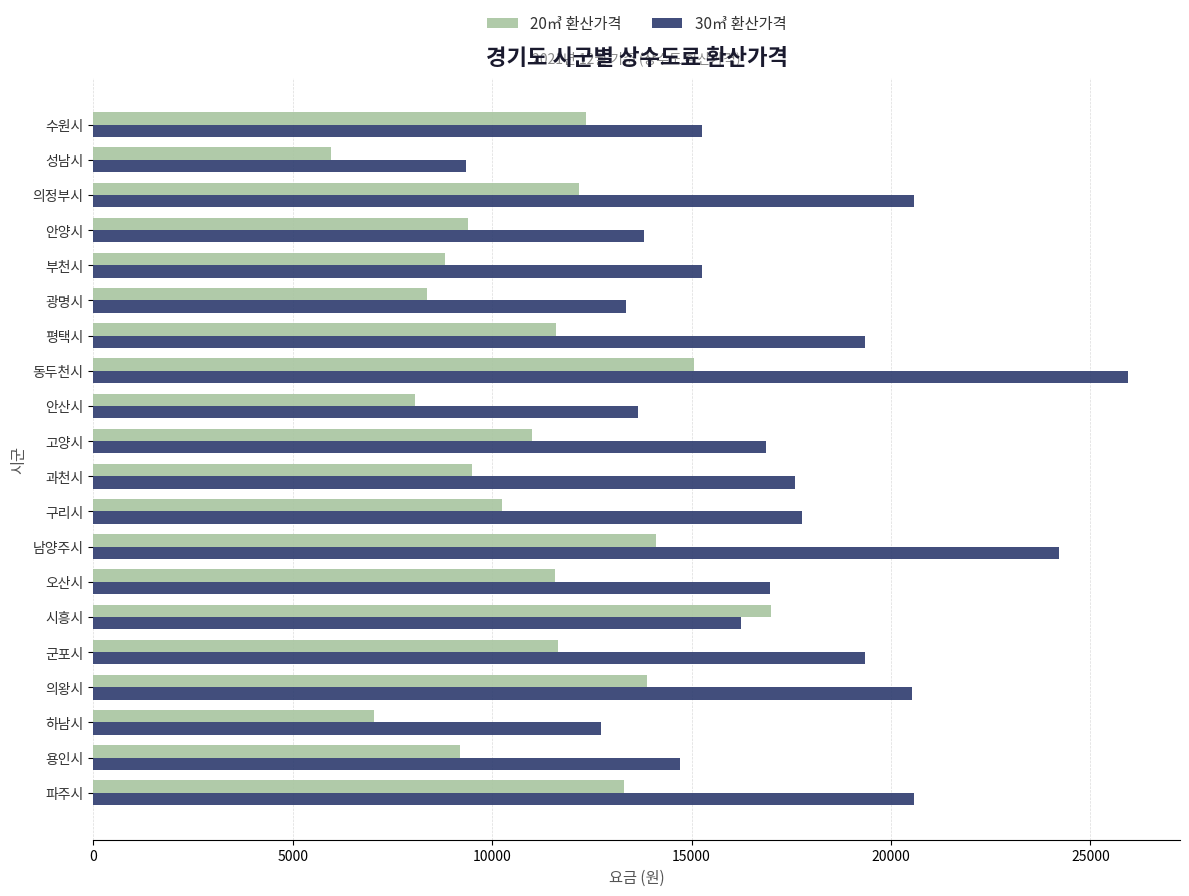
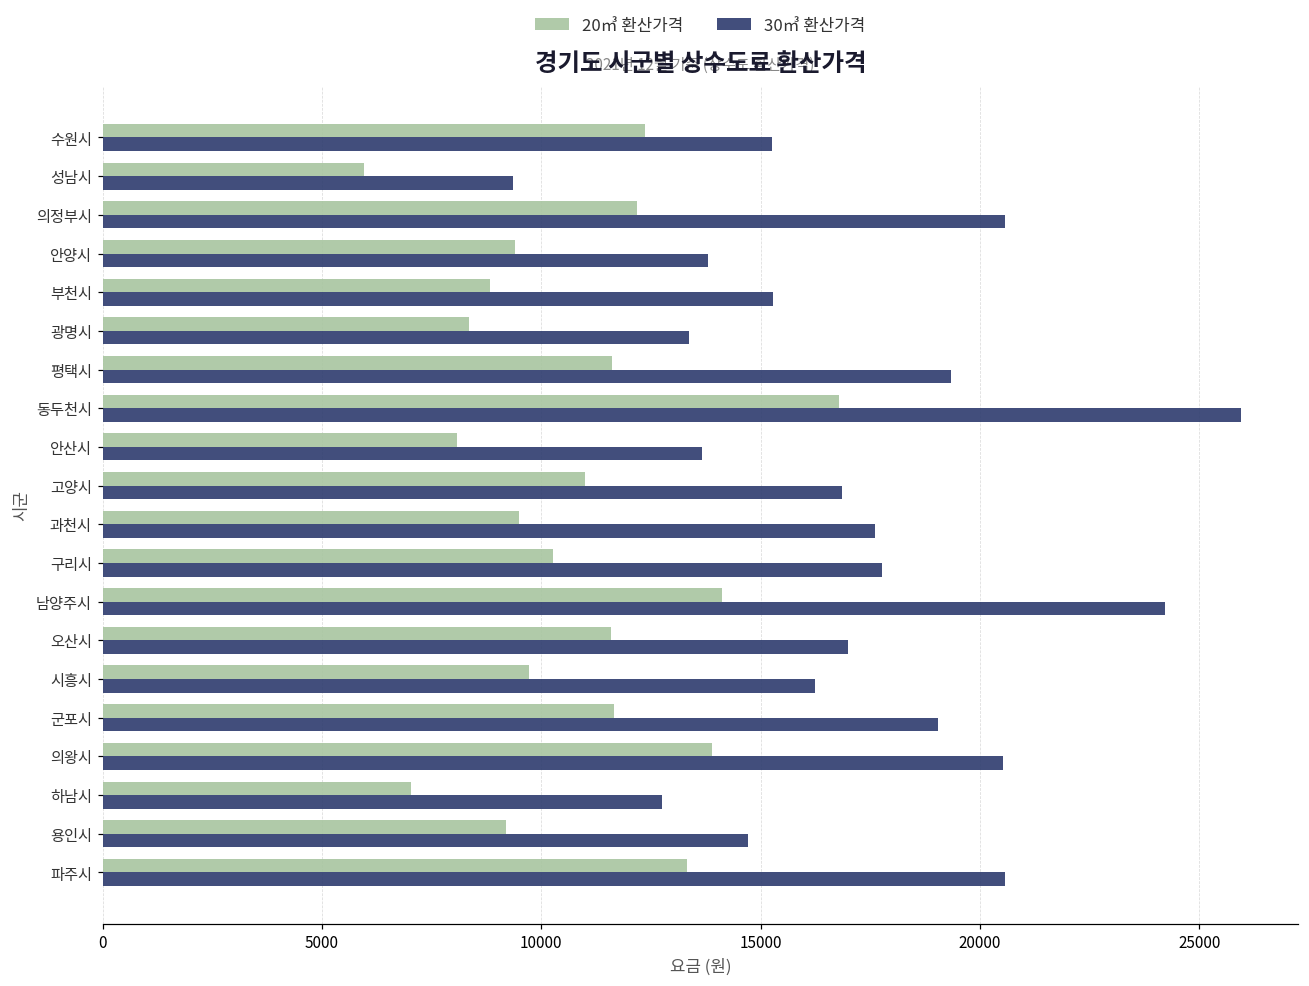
20㎥ 환산가격, 동두천시: 15100 -> 16800
20㎥ 환산가격, 시흥시: 17000 -> 9700
30㎥ 환산가격, 군포시: 19300 -> 19100
